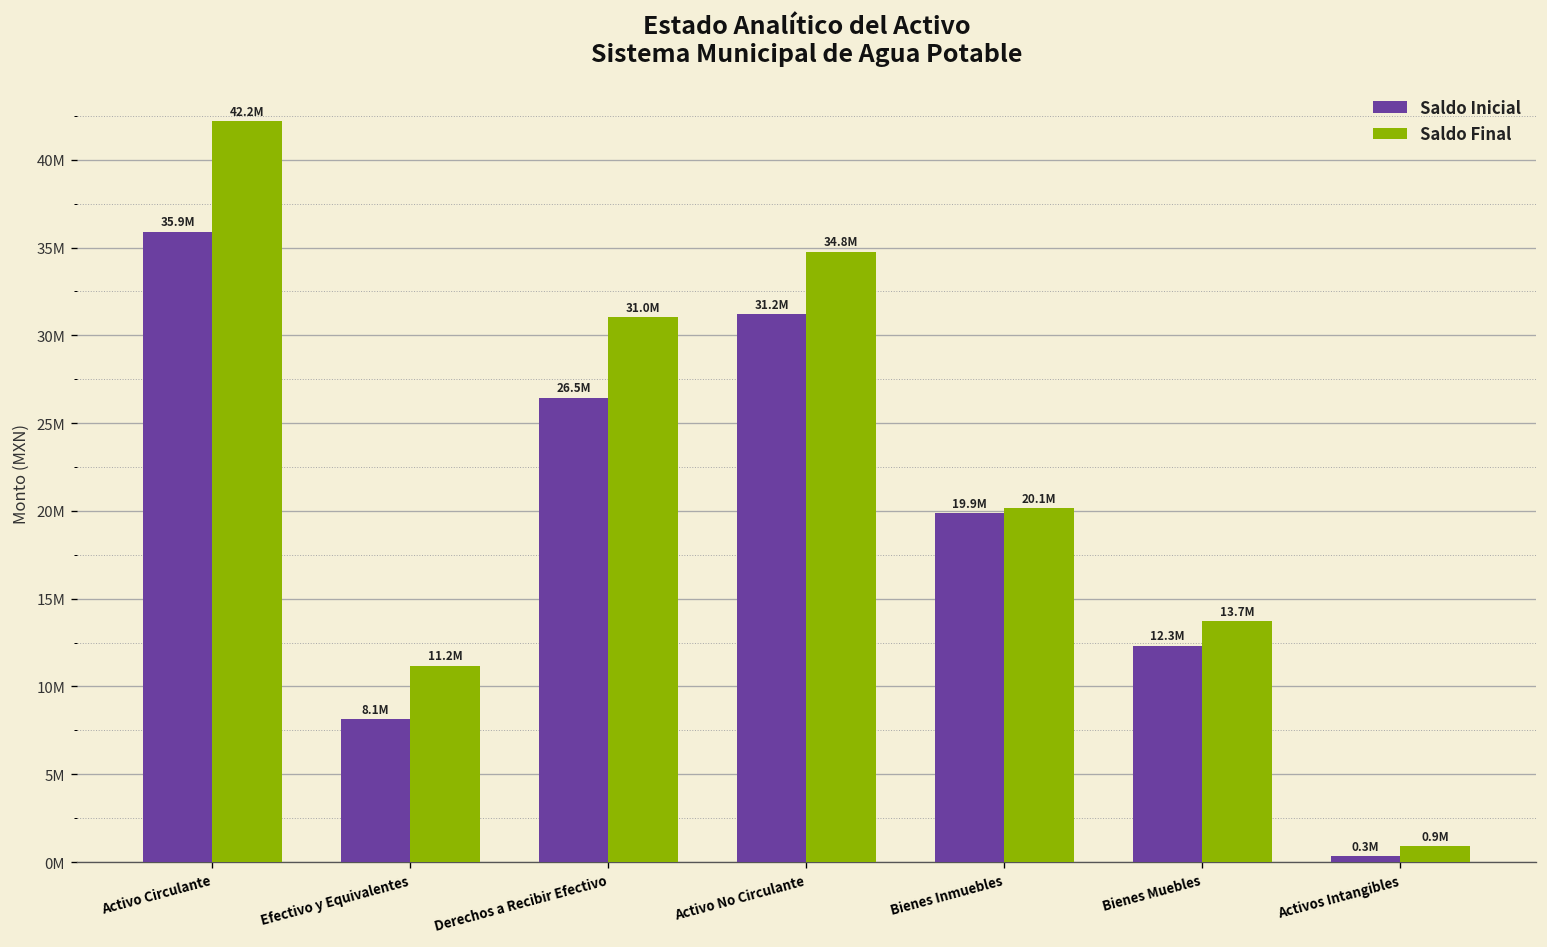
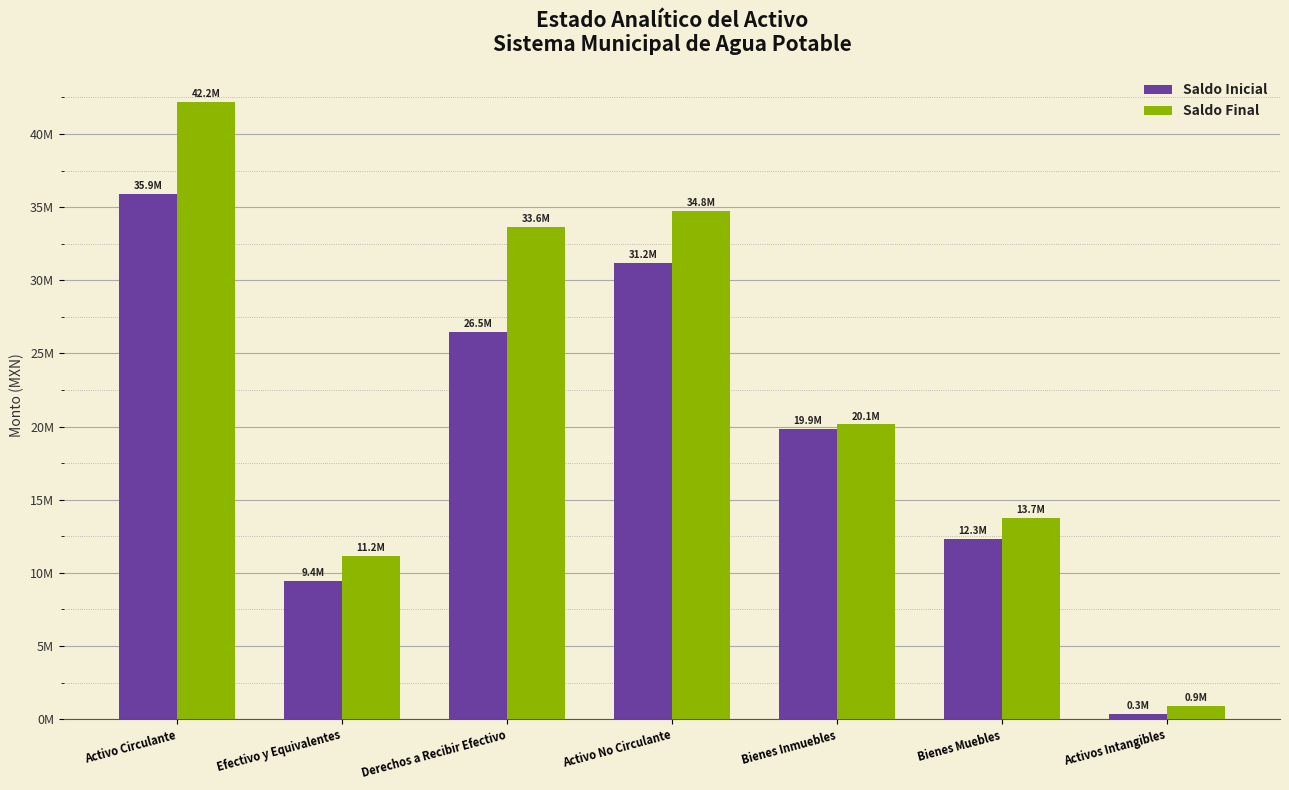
Saldo Inicial, Efectivo y Equivalentes: 8.1M -> 9.4M
Saldo Final, Derechos a Recibir Efectivo: 31.0M -> 33.6M
